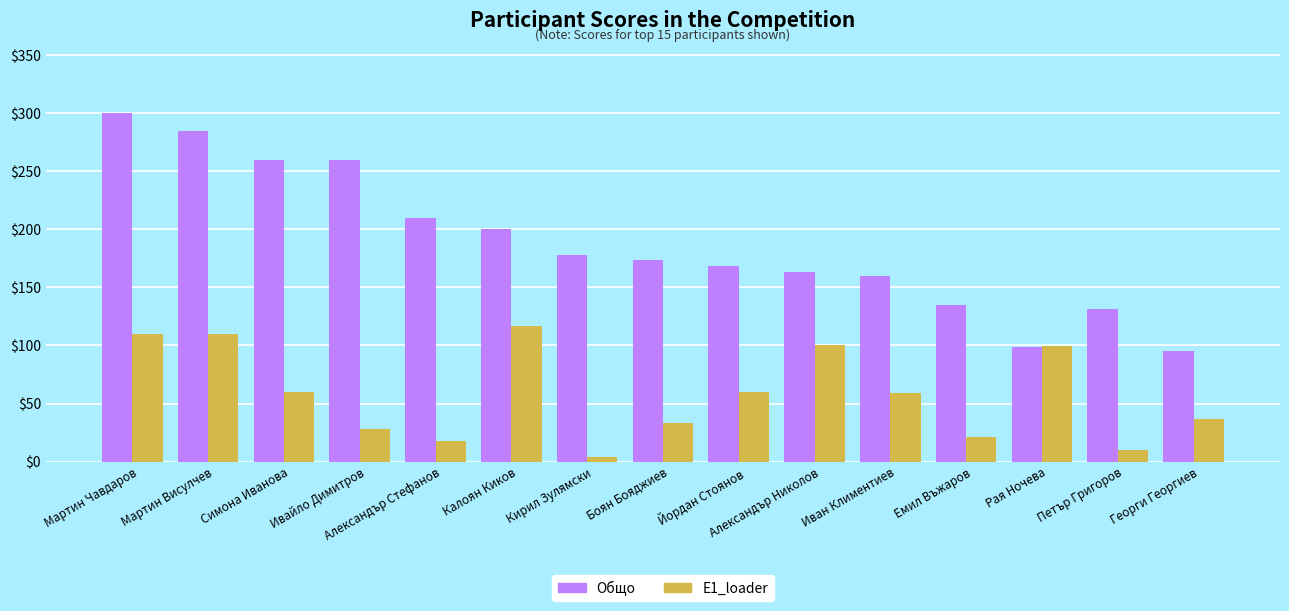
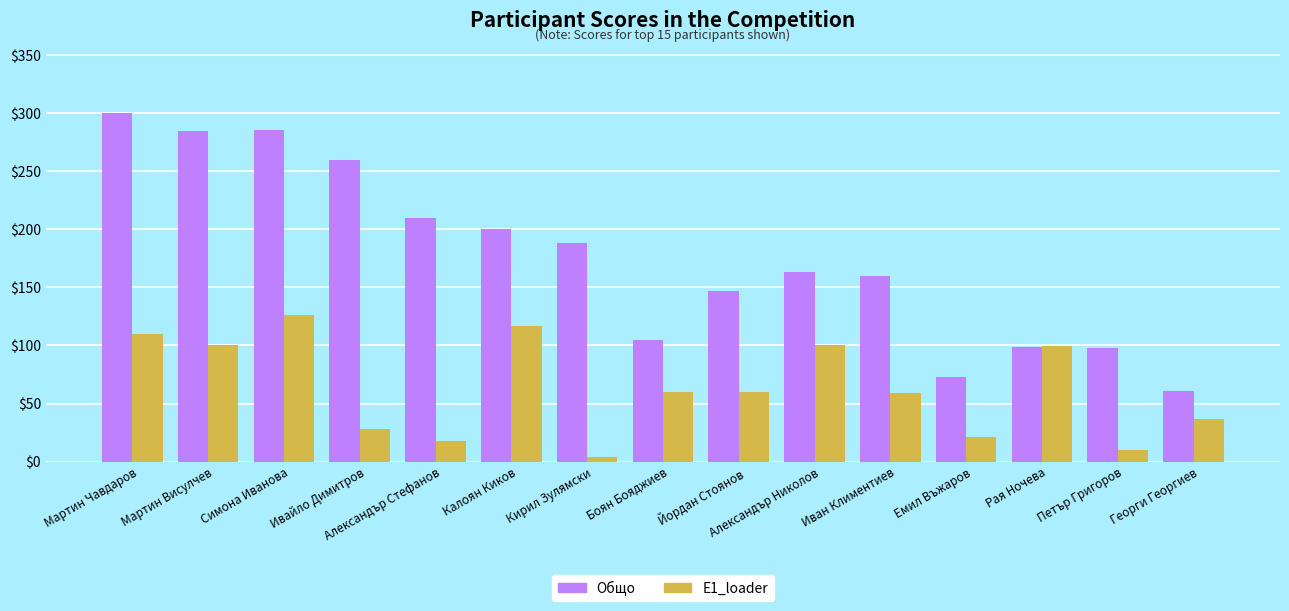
E1_loader, Мартин Висулчев: $110 -> $100
Общо, Симона Иванова: $260 -> $286
E1_loader, Симона Иванова: $60 -> $126
Общо, Кирил Зулямски: $178 -> $188
Общо, Боян Бояджиев: $174 -> $105
E1_loader, Боян Бояджиев: $34 -> $60
Общо, Йордан Стоянов: $168 -> $147
Общо, Емил Въжаров: $135 -> $73
Общо, Петър Григоров: $132 -> $98
Общо, Георги Георгиев: $95 -> $61
